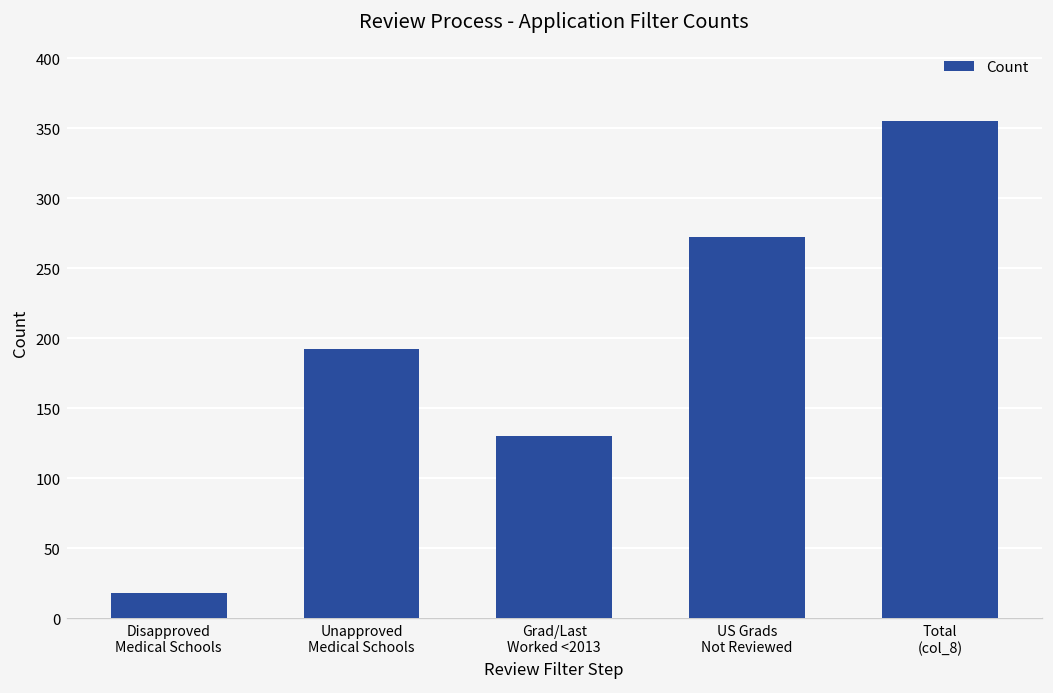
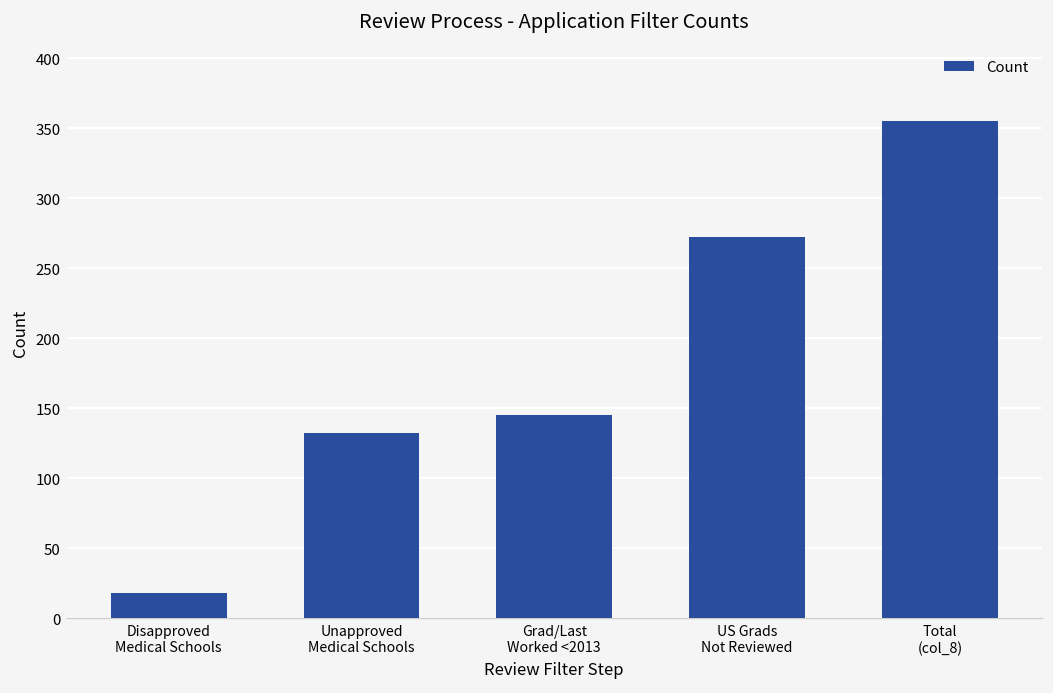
Unapproved Medical Schools: 192 -> 132
Grad/Last Worked <2013: 130 -> 145
